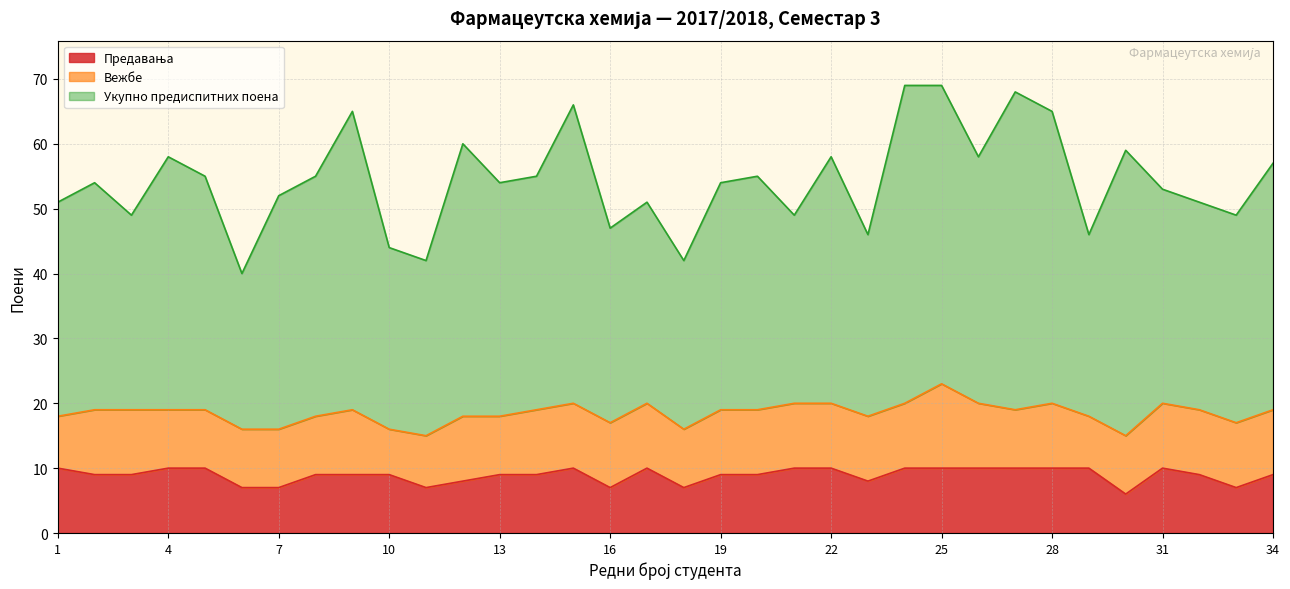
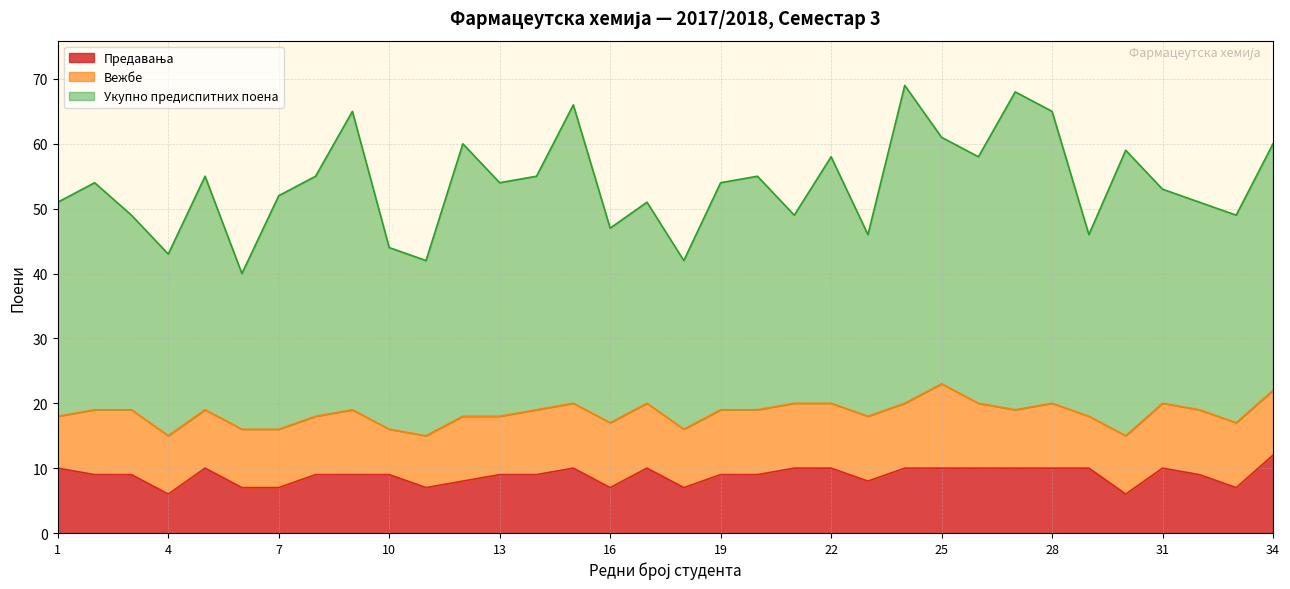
Предавања, 4: 10 -> 6
Укупно предиспитних поена, 4: 39 -> 28
Укупно предиспитних поена, 25: 46 -> 38
Предавања, 34: 9 -> 12
